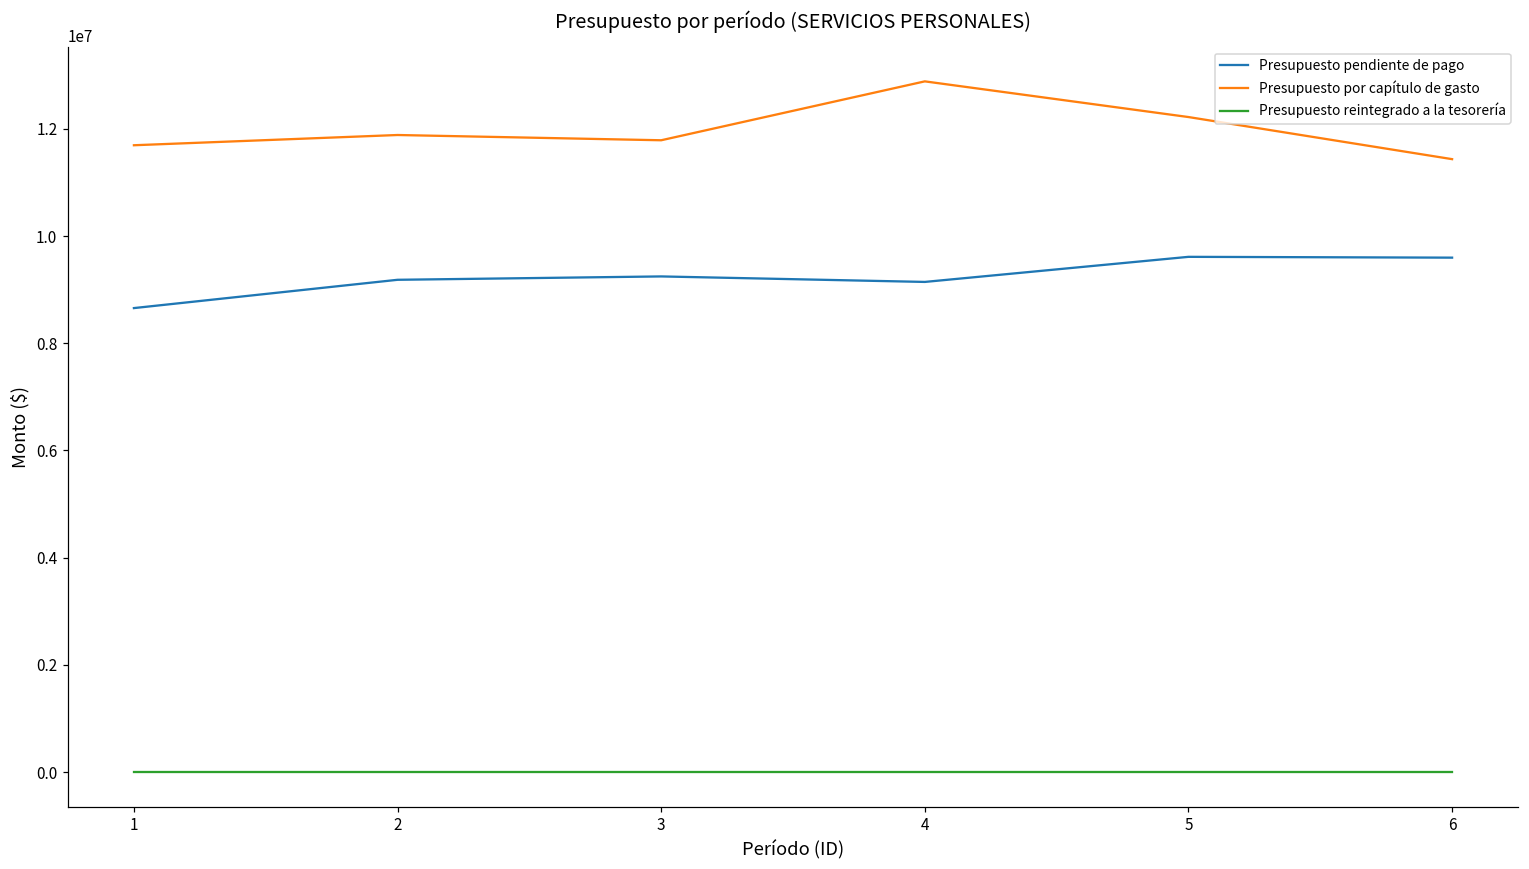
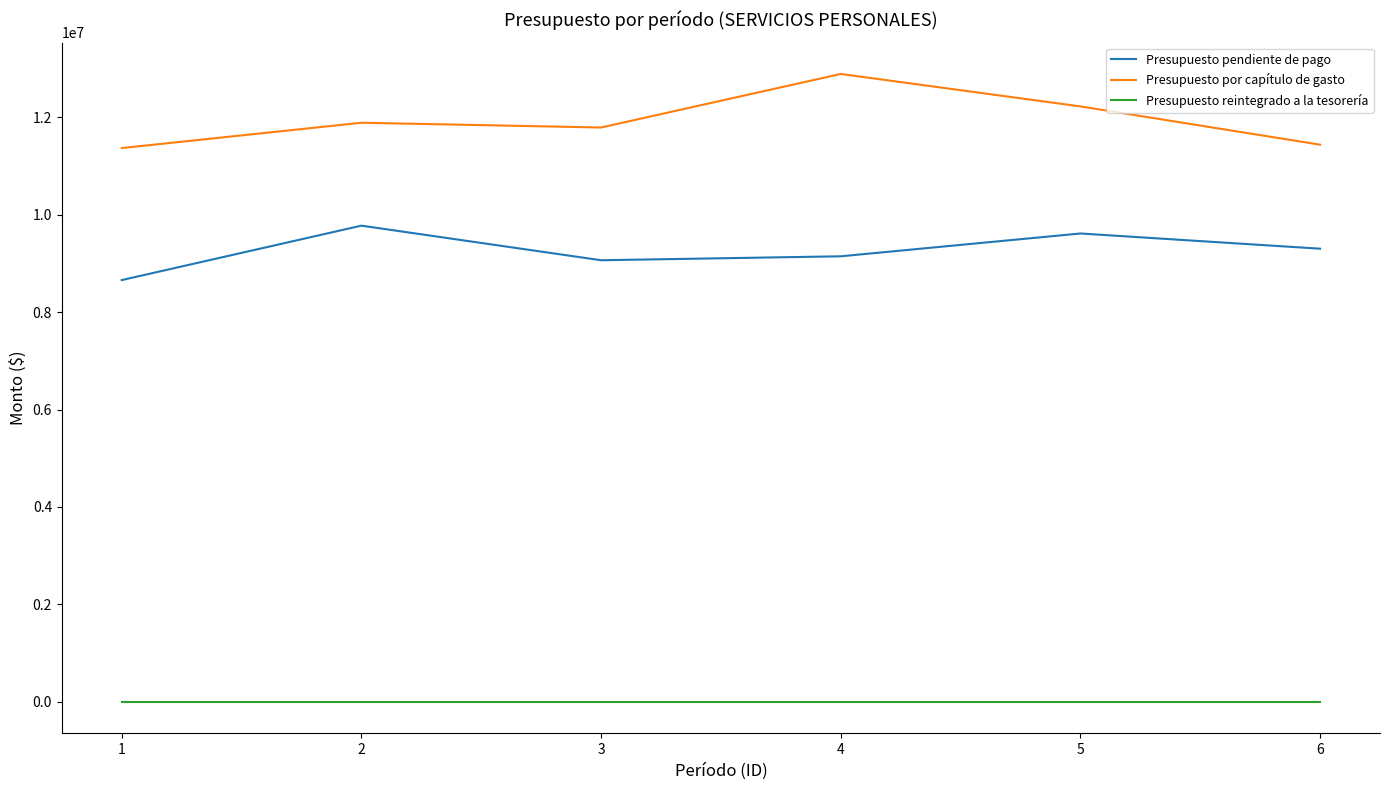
Presupuesto por capítulo de gasto, 1: 11700000 -> 11400000
Presupuesto pendiente de pago, 2: 9200000 -> 9800000
Presupuesto pendiente de pago, 3: 9200000 -> 9100000
Presupuesto pendiente de pago, 6: 9600000 -> 9300000
